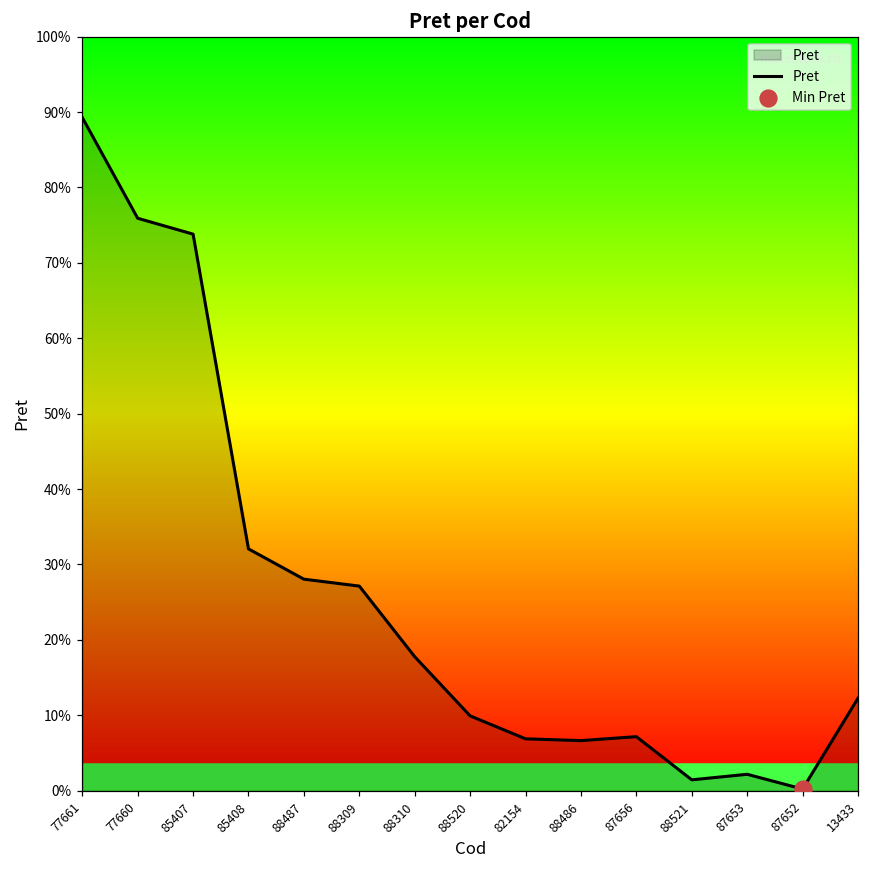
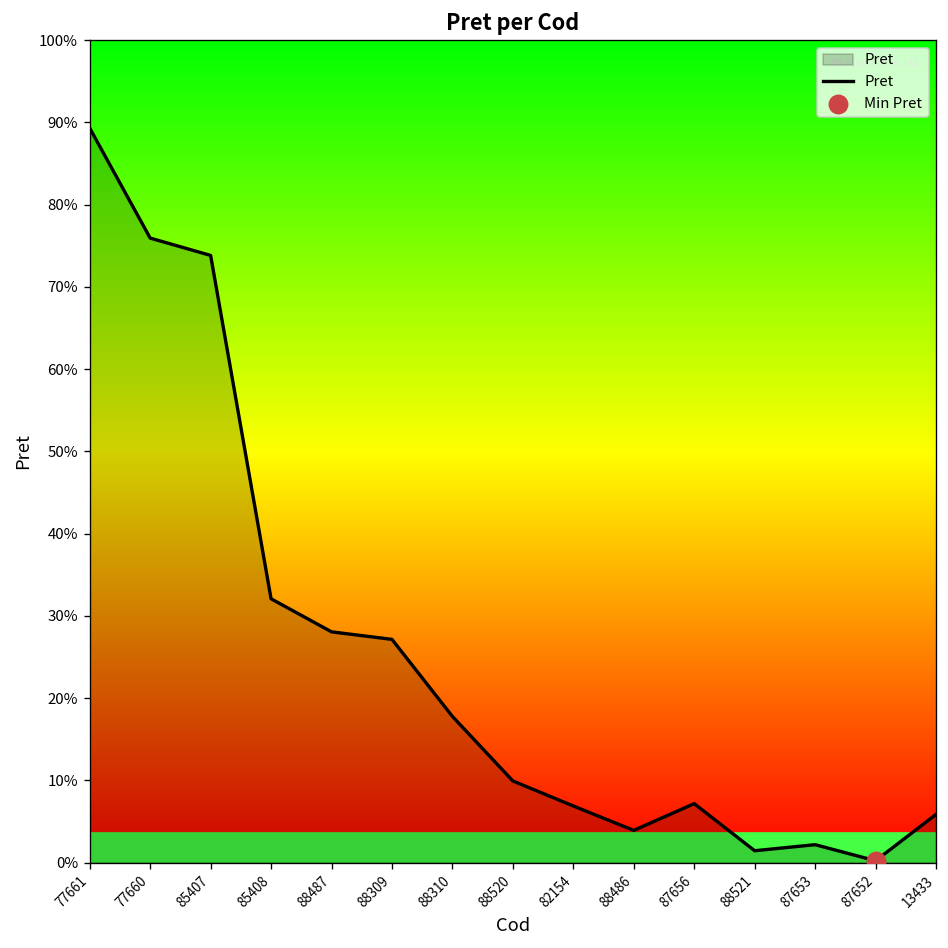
Pret, 88486: 7% -> 4%
Pret, 13433: 12% -> 6%
